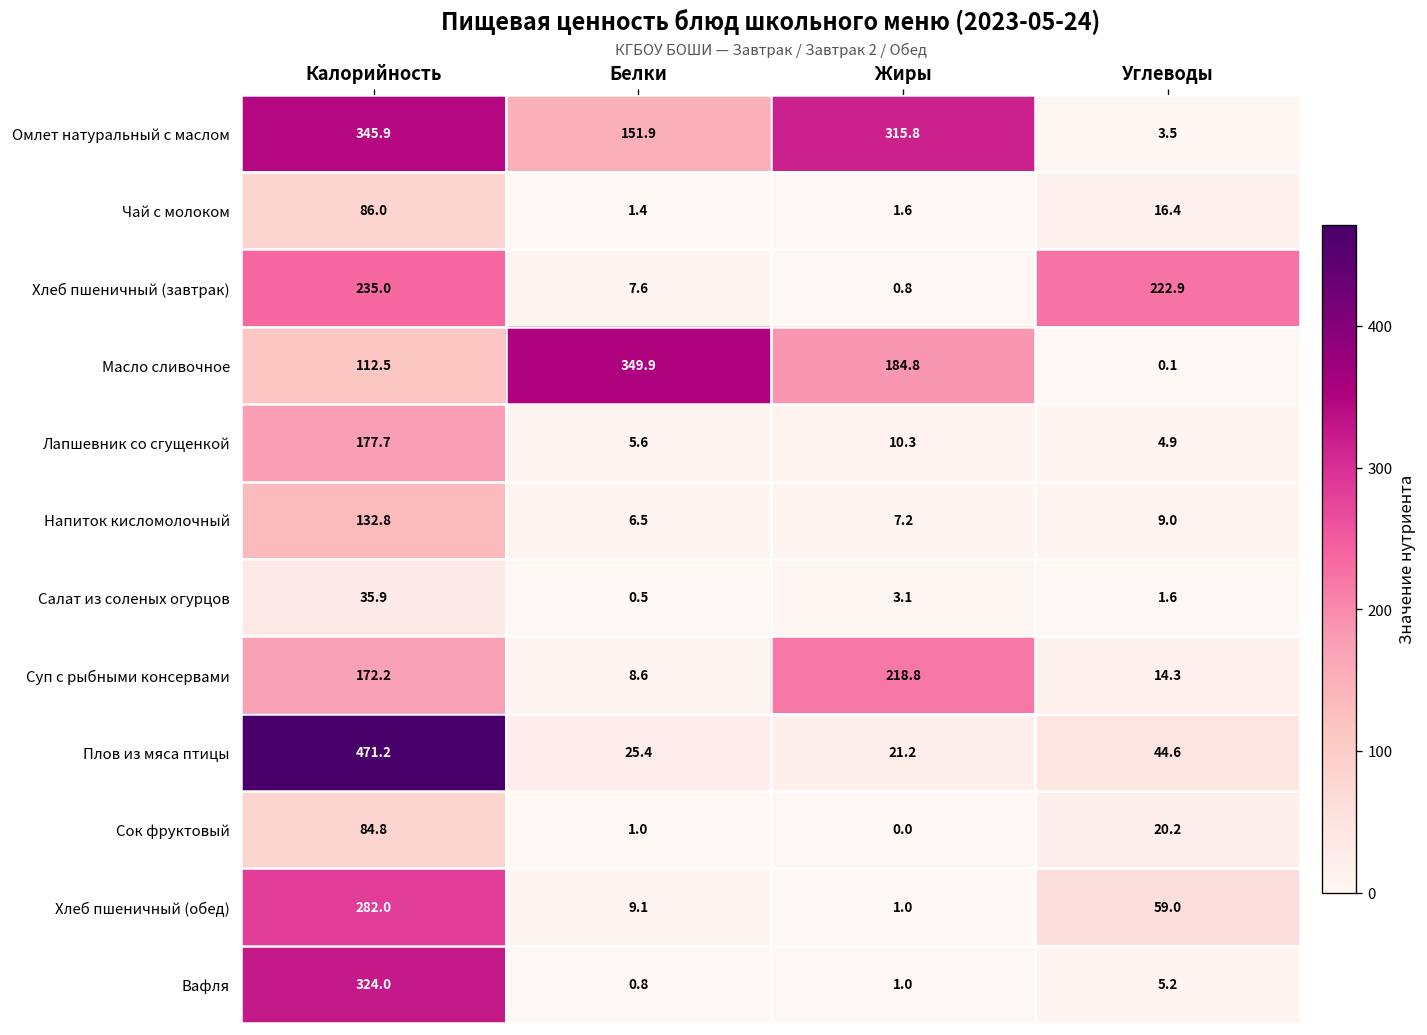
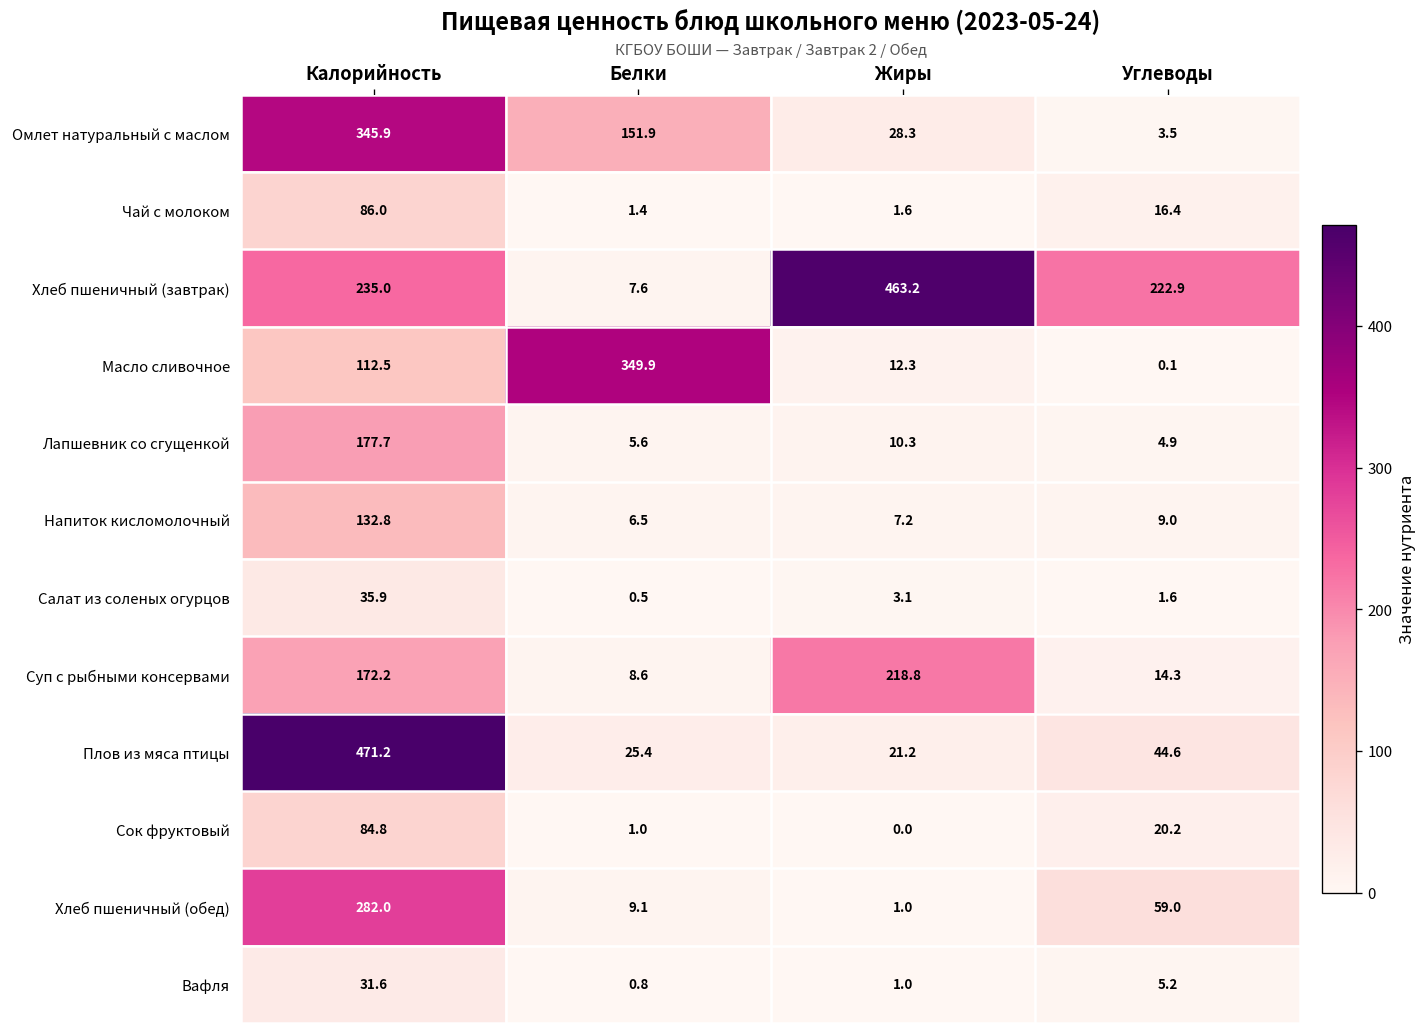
Омлет натуральный с маслом, Жиры: 315.8 -> 28.3
Хлеб пшеничный (завтрак), Жиры: 0.8 -> 463.2
Масло сливочное, Жиры: 184.8 -> 12.3
Вафля, Калорийность: 324.0 -> 31.6
